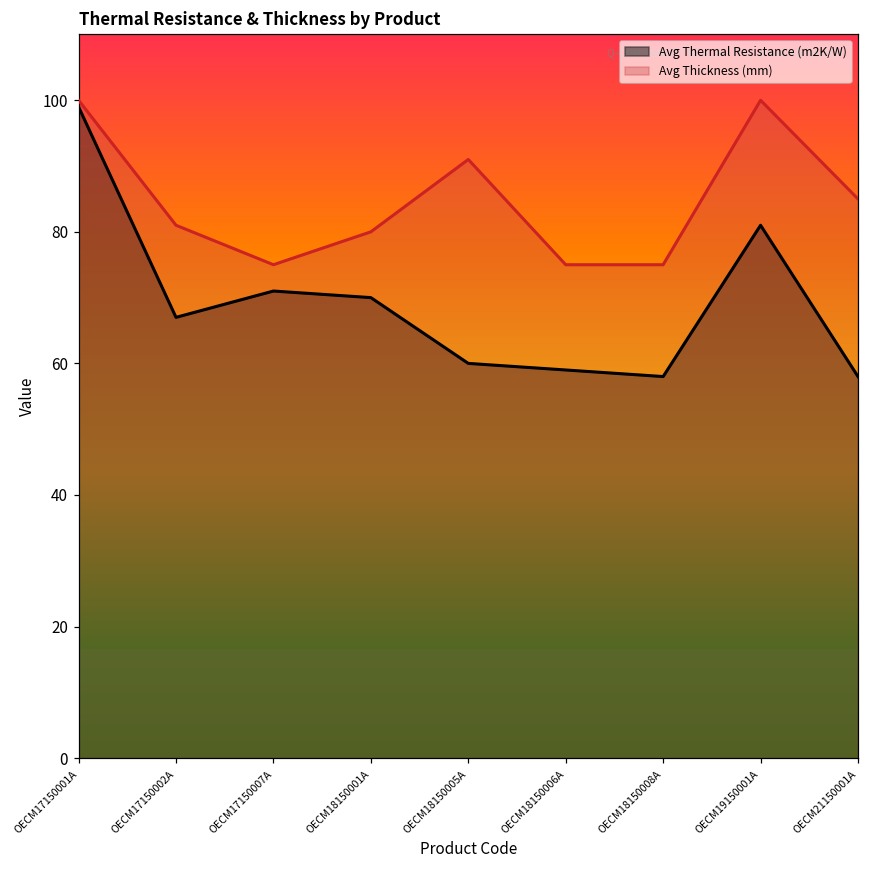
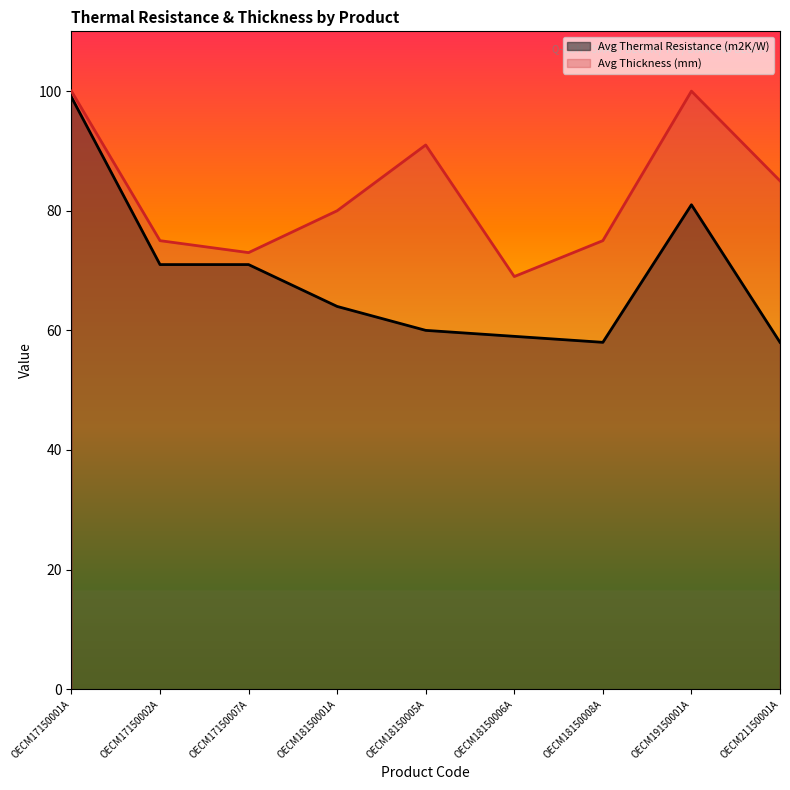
Avg Thermal Resistance (m2K/W), OECM17150002A: 67 -> 71
Avg Thickness (mm), OECM17150002A: 81 -> 75
Avg Thickness (mm), OECM17150007A: 75 -> 73
Avg Thermal Resistance (m2K/W), OECM18150001A: 70 -> 64
Avg Thickness (mm), OECM18150006A: 75 -> 69
